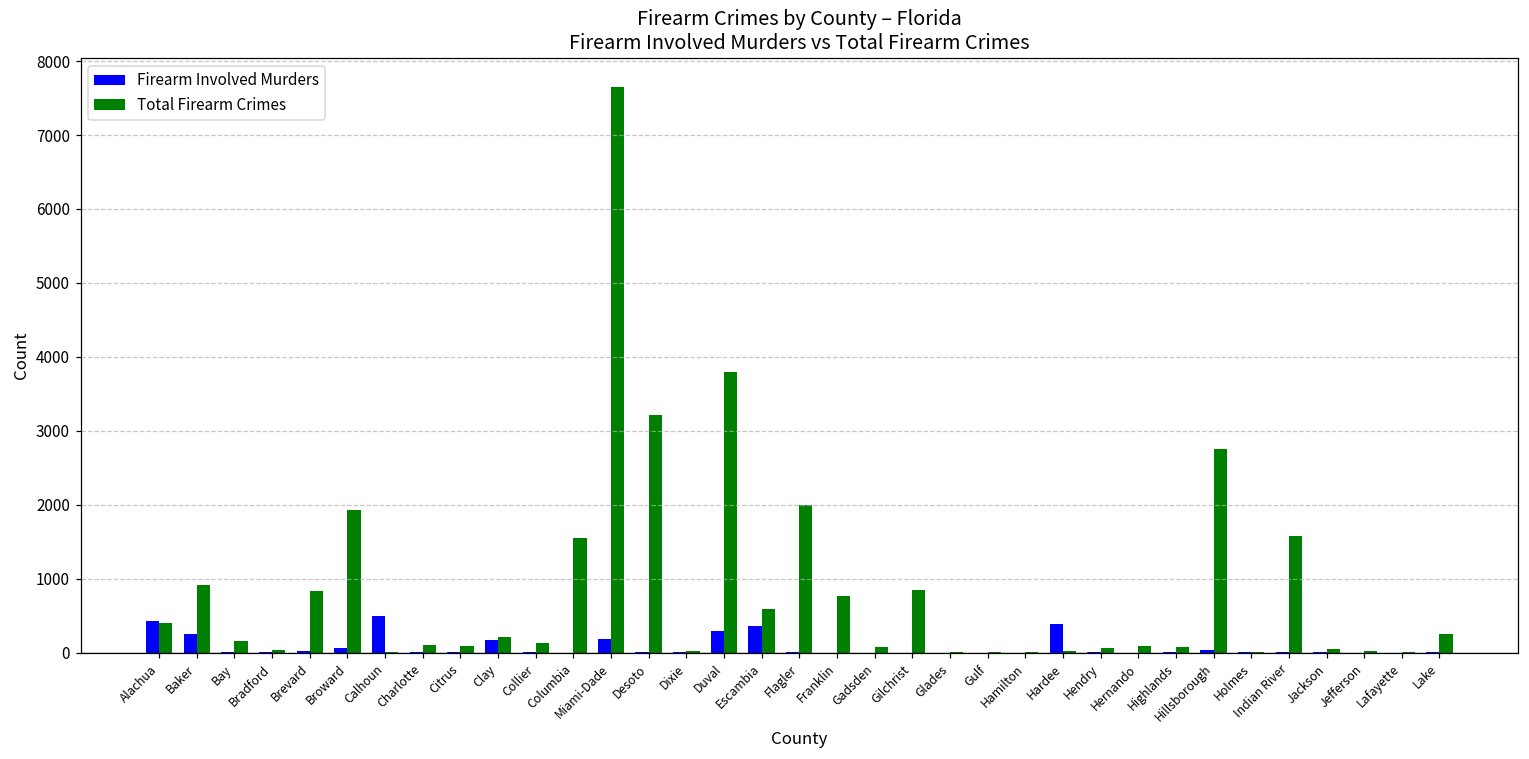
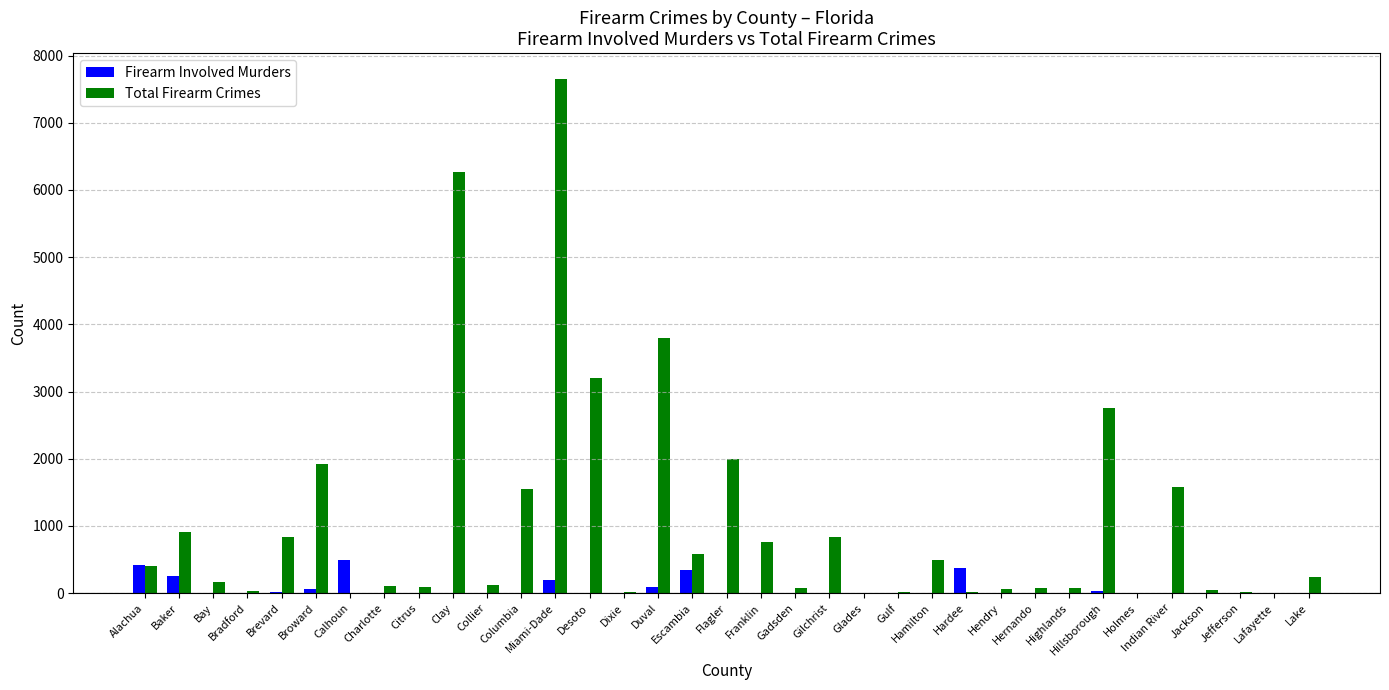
Firearm Involved Murders, Clay: 200 -> 0
Total Firearm Crimes, Clay: 200 -> 6300
Firearm Involved Murders, Duval: 300 -> 100
Total Firearm Crimes, Hamilton: 0 -> 500
